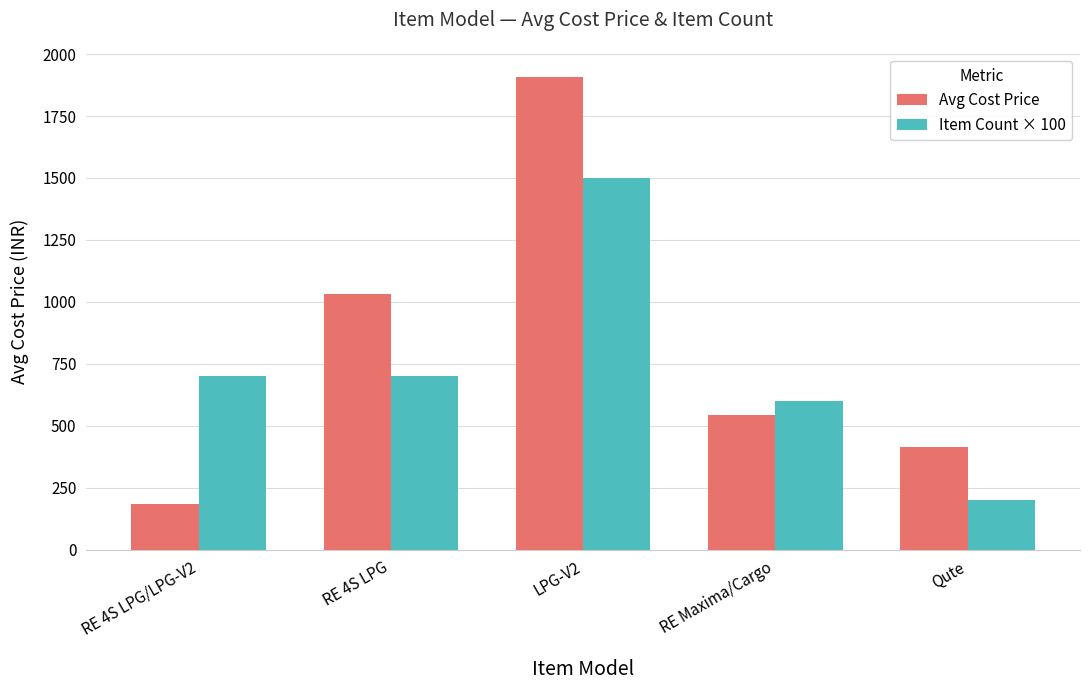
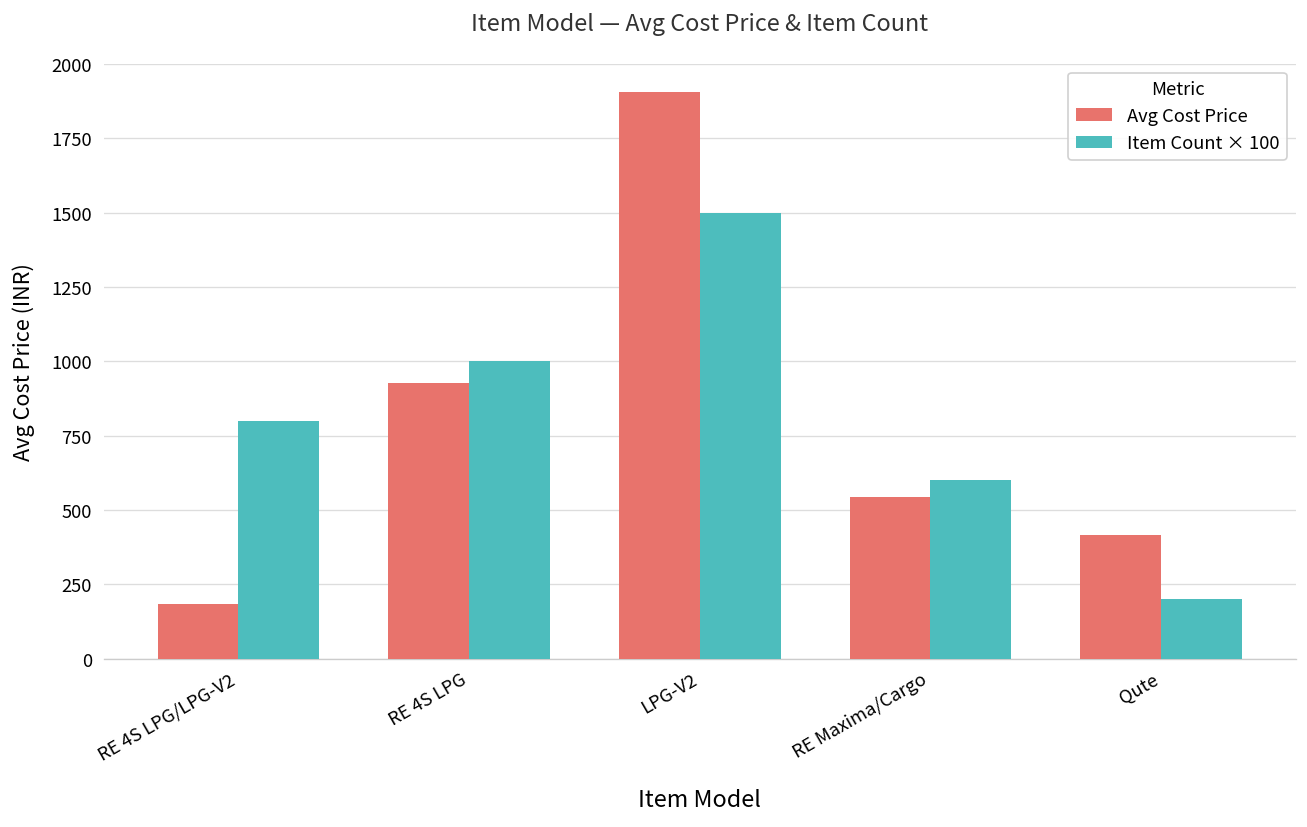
Item Count × 100, RE 4S LPG/LPG-V2: 700 -> 800
Avg Cost Price, RE 4S LPG: 1030 -> 930
Item Count × 100, RE 4S LPG: 700 -> 1000
